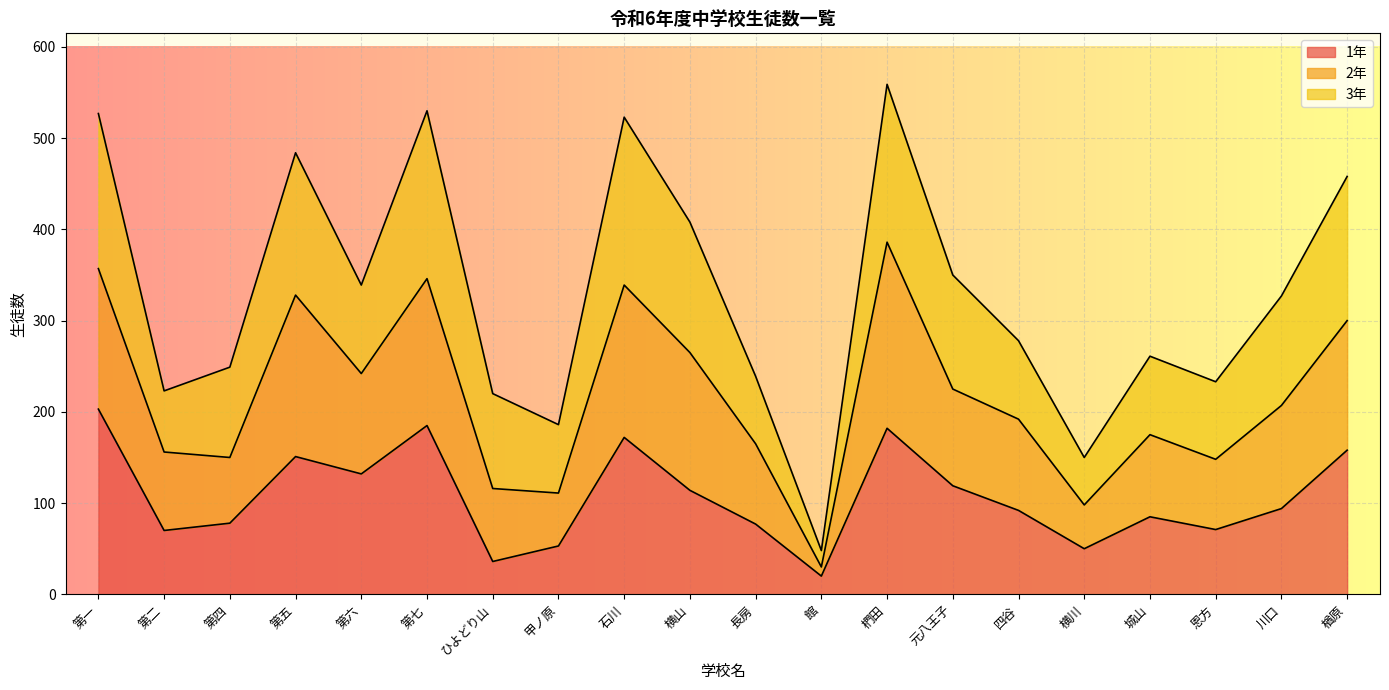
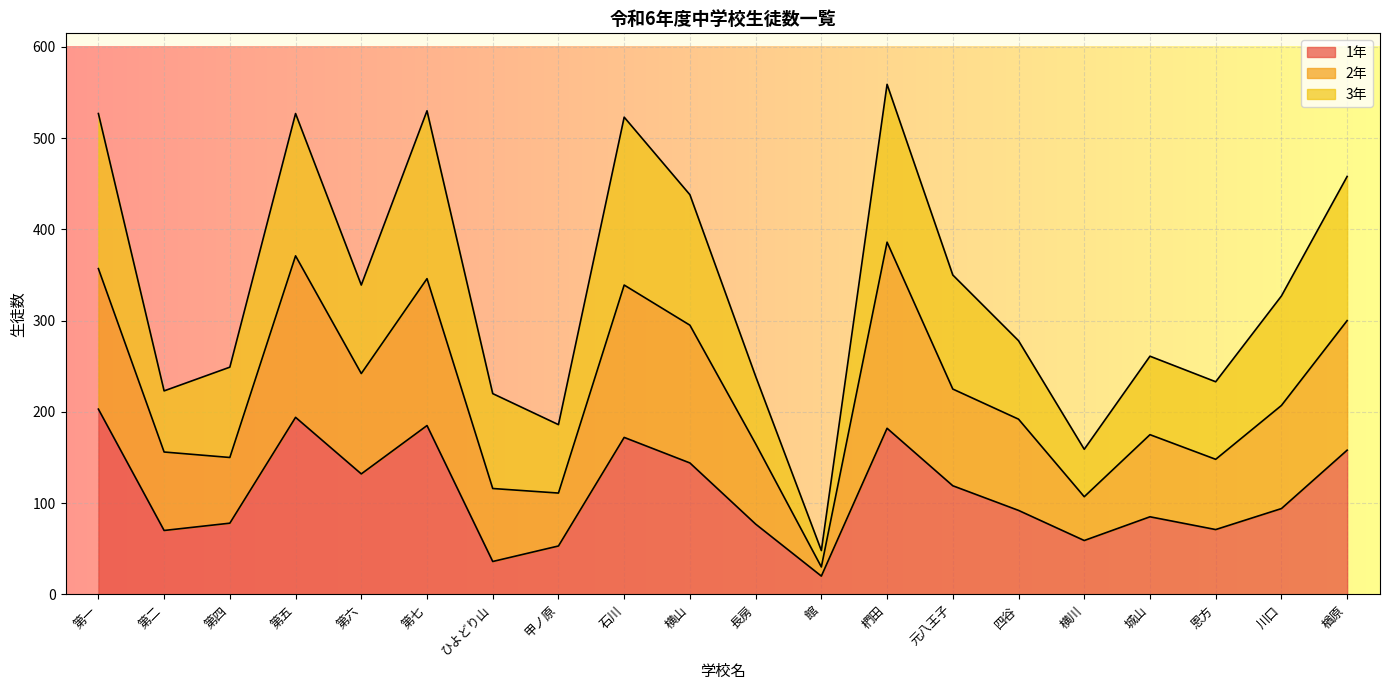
1年, 第五: 150 -> 190
1年, 横山: 110 -> 140
1年, 横川: 50 -> 60
